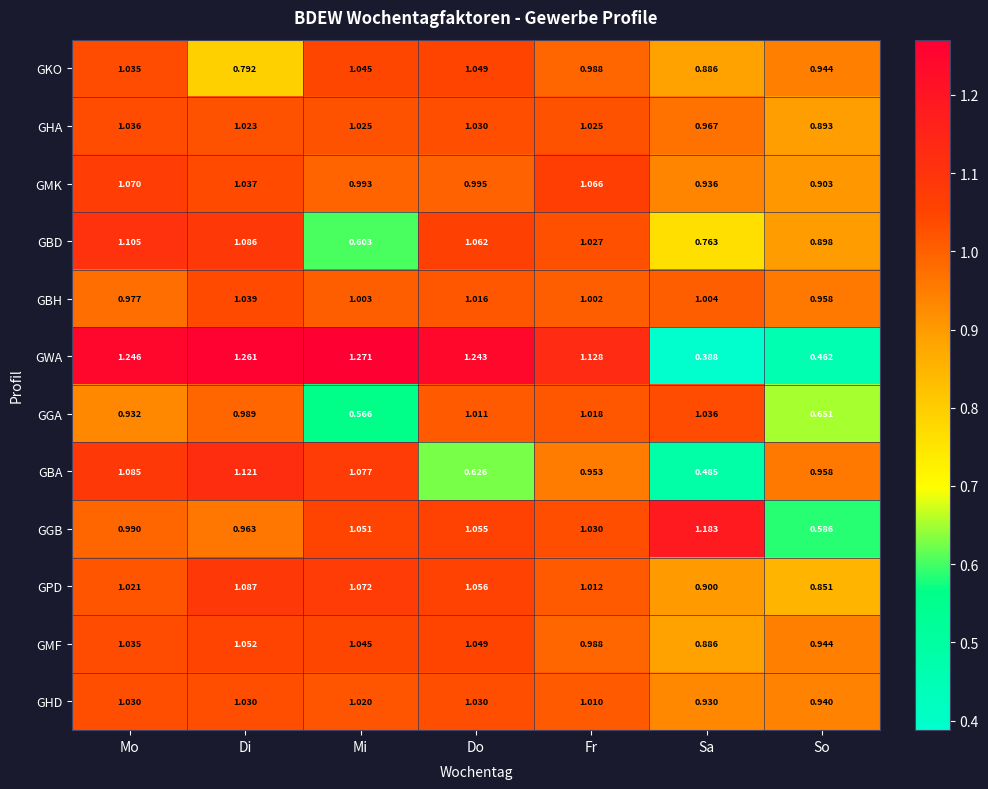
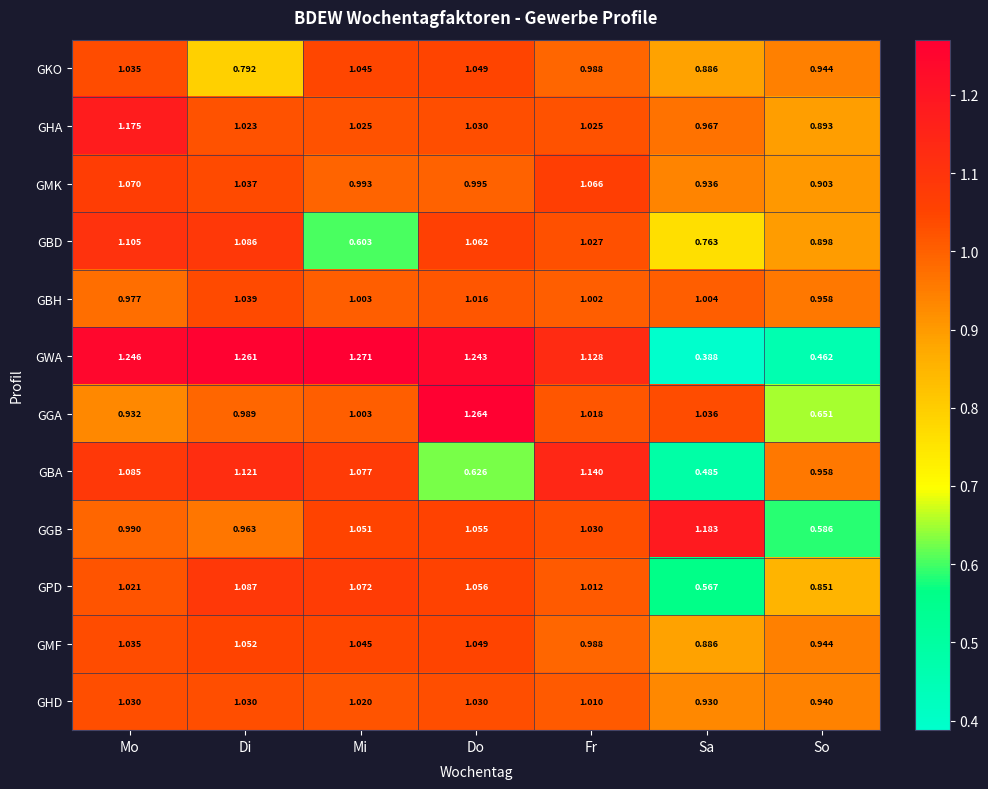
GHA, Mo: 1.036 -> 1.175
GGA, Mi: 0.566 -> 1.003
GGA, Do: 1.011 -> 1.264
GBA, Fr: 0.953 -> 1.140
GPD, Sa: 0.900 -> 0.567
